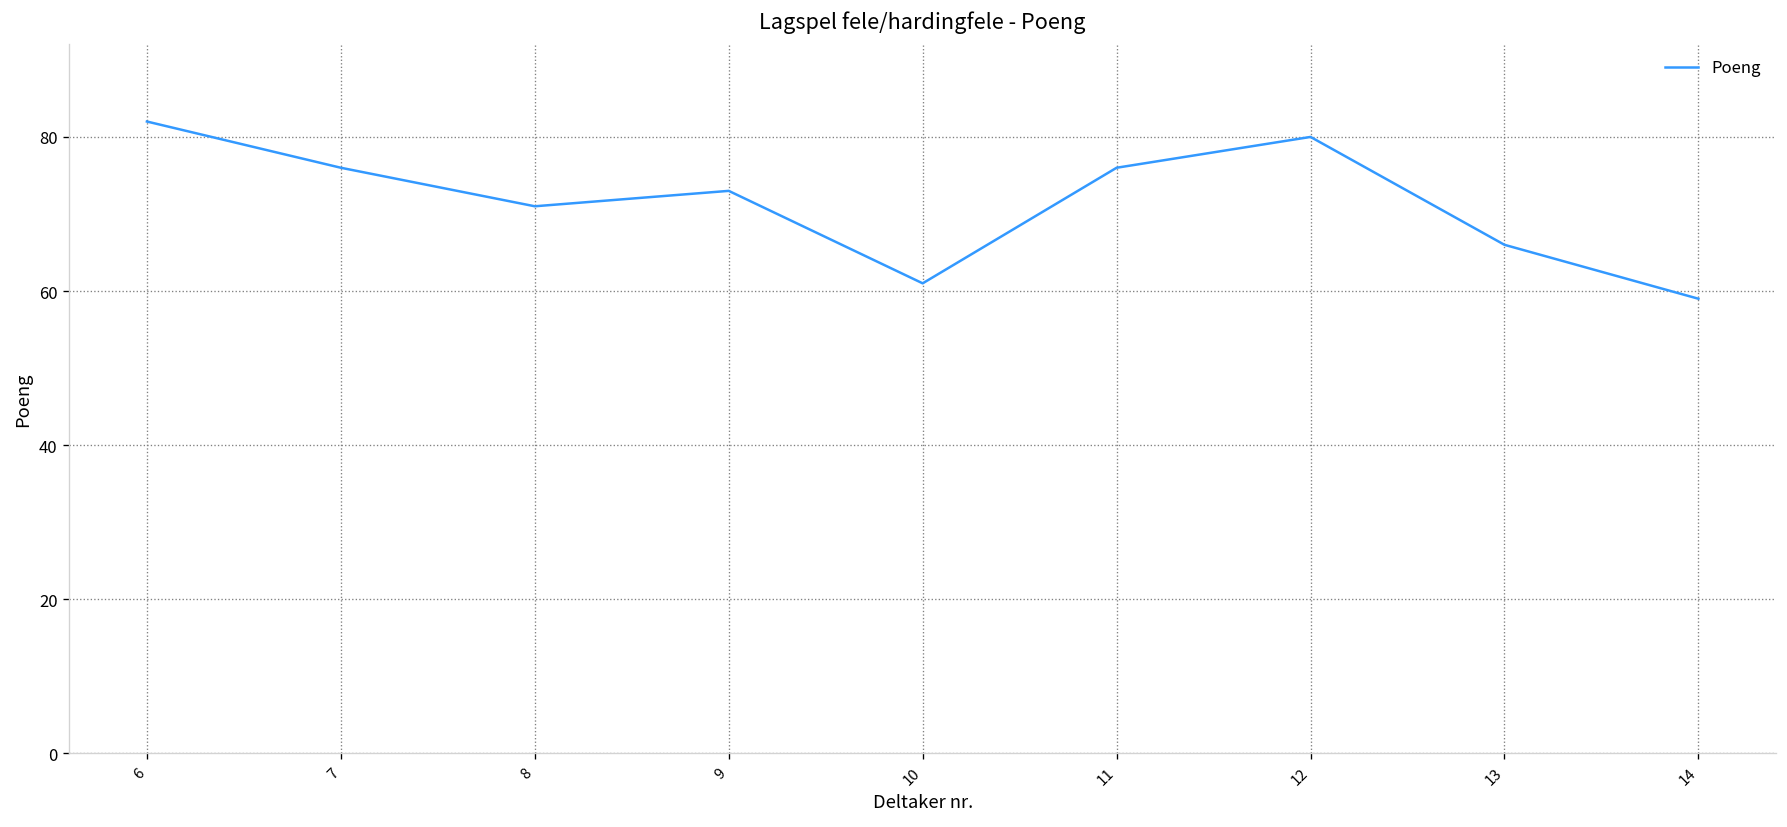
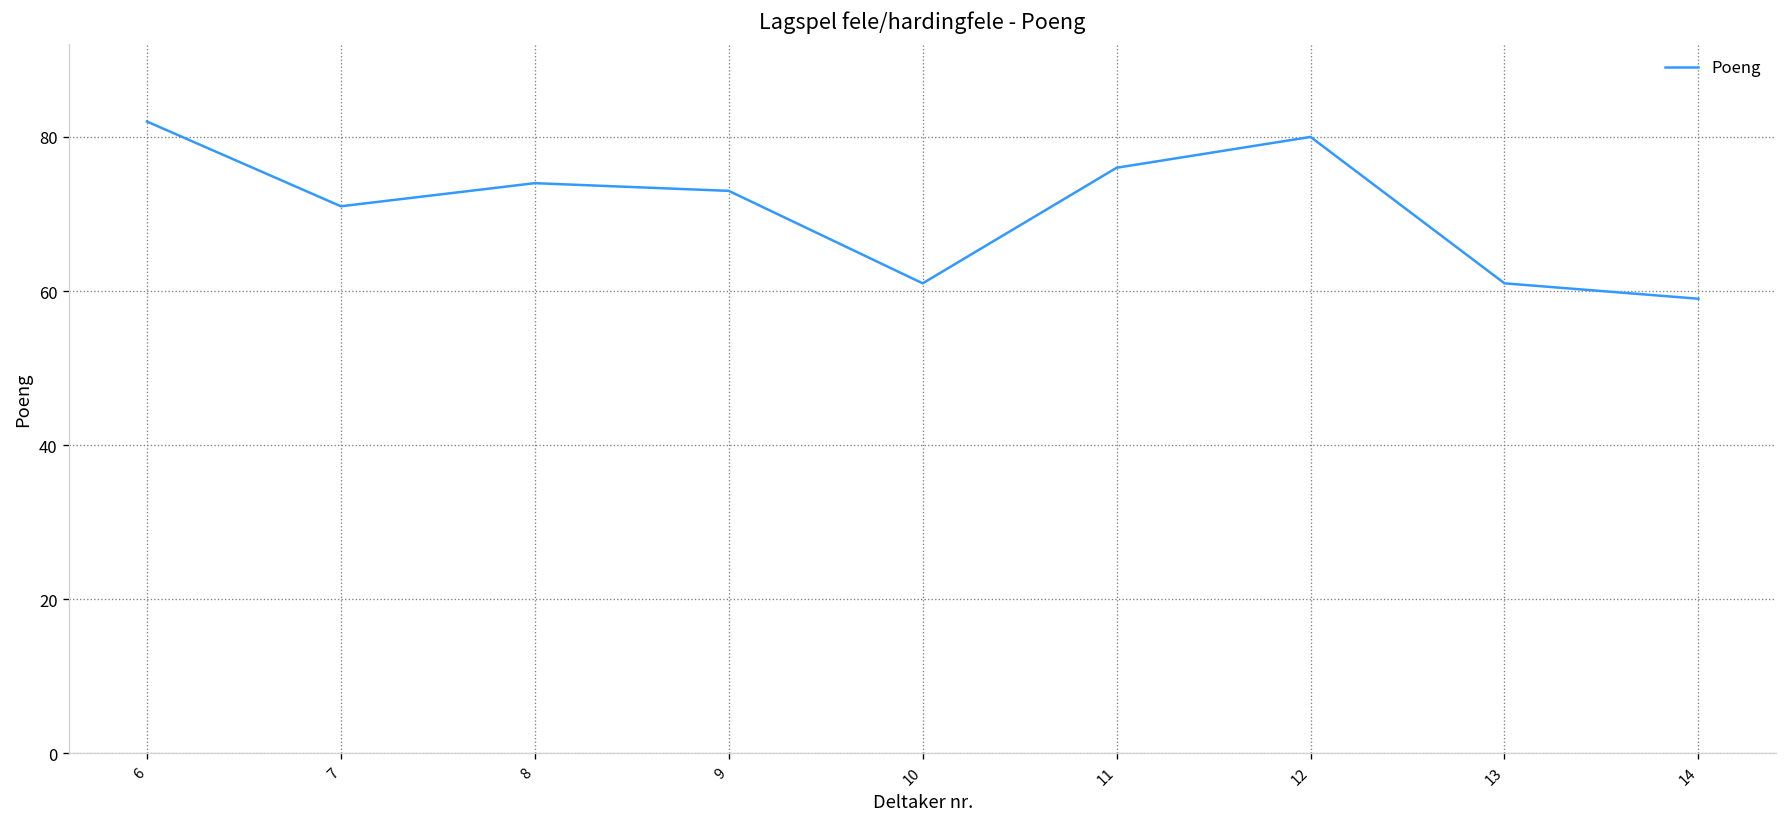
7: 76 -> 71
8: 71 -> 74
13: 66 -> 61
